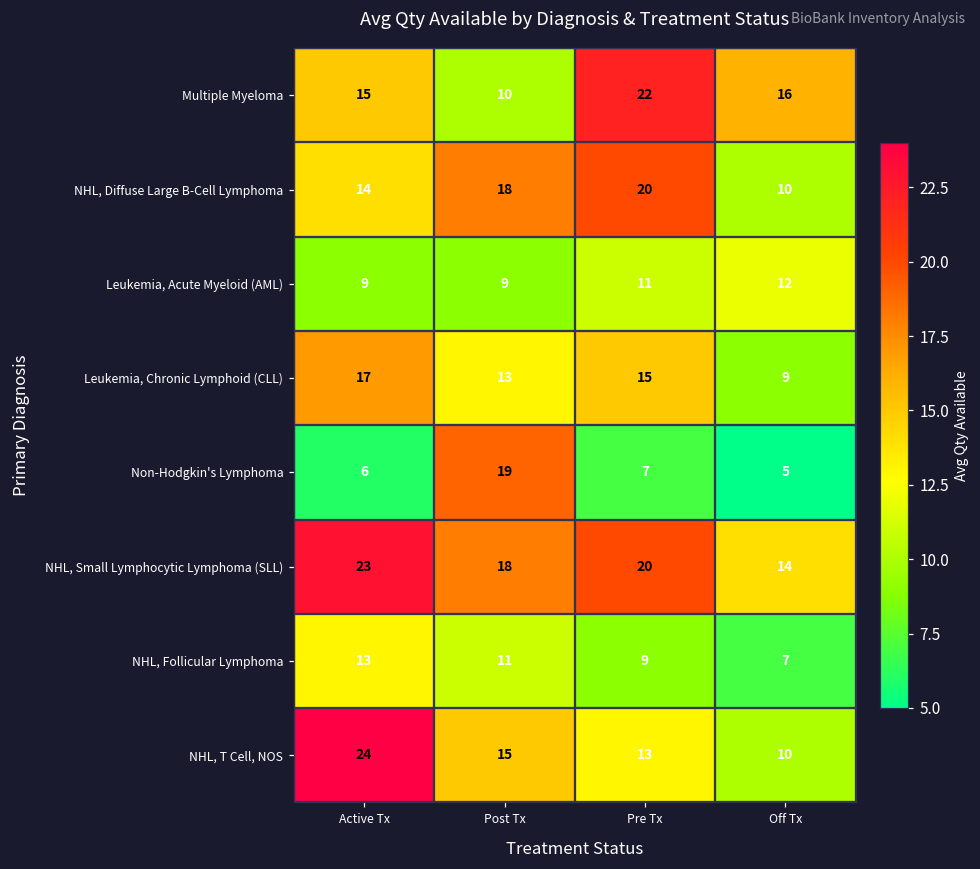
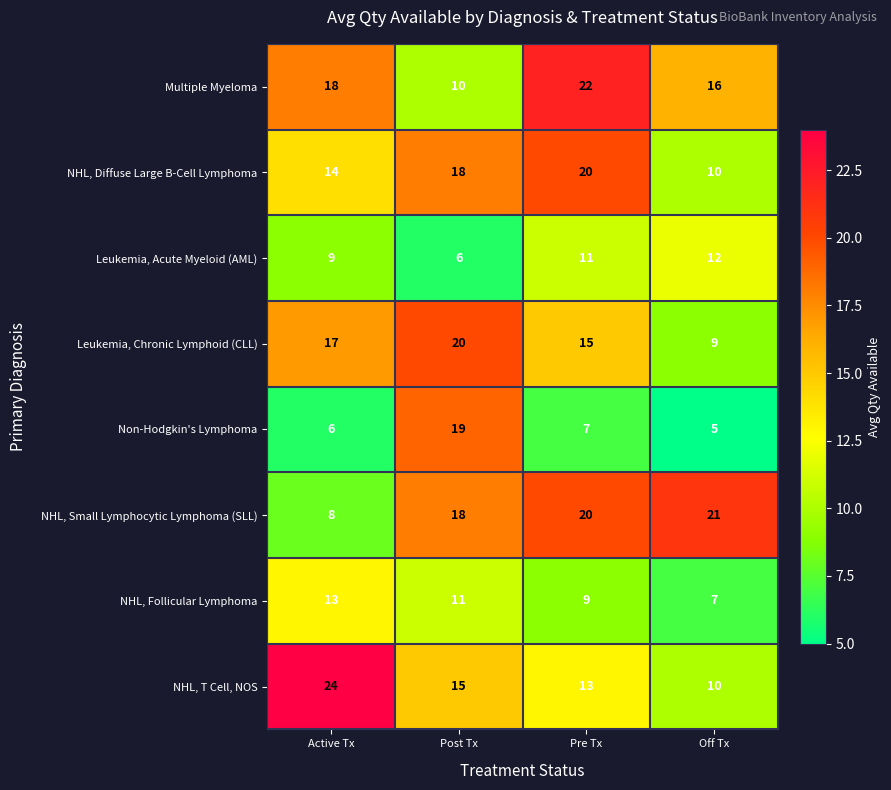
Multiple Myeloma, Active Tx: 15 -> 18
Leukemia, Acute Myeloid (AML), Post Tx: 9 -> 6
Leukemia, Chronic Lymphoid (CLL), Post Tx: 13 -> 20
NHL, Small Lymphocytic Lymphoma (SLL), Active Tx: 23 -> 8
NHL, Small Lymphocytic Lymphoma (SLL), Off Tx: 14 -> 21
